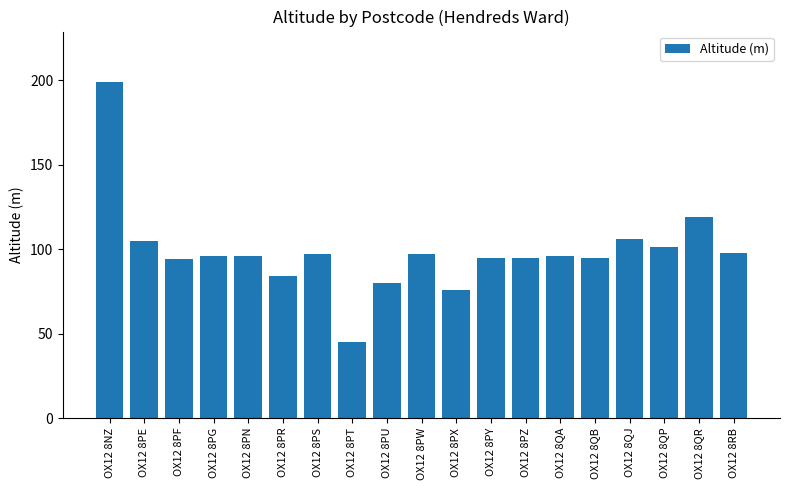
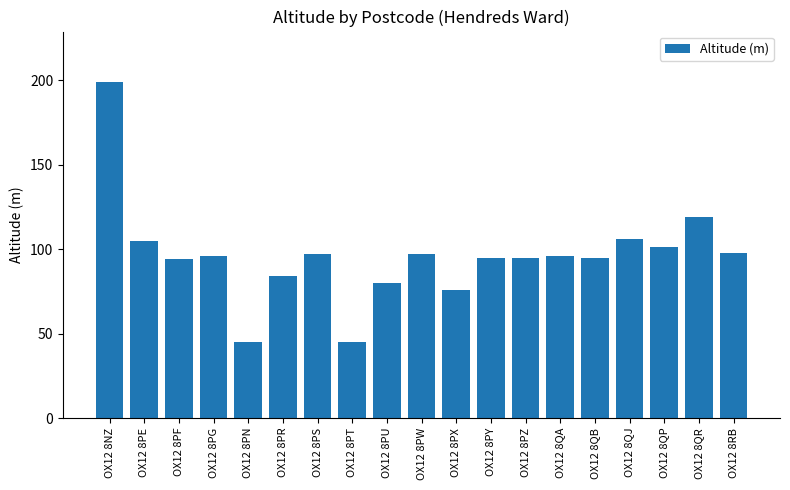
OX12 8PN: 96 -> 45
